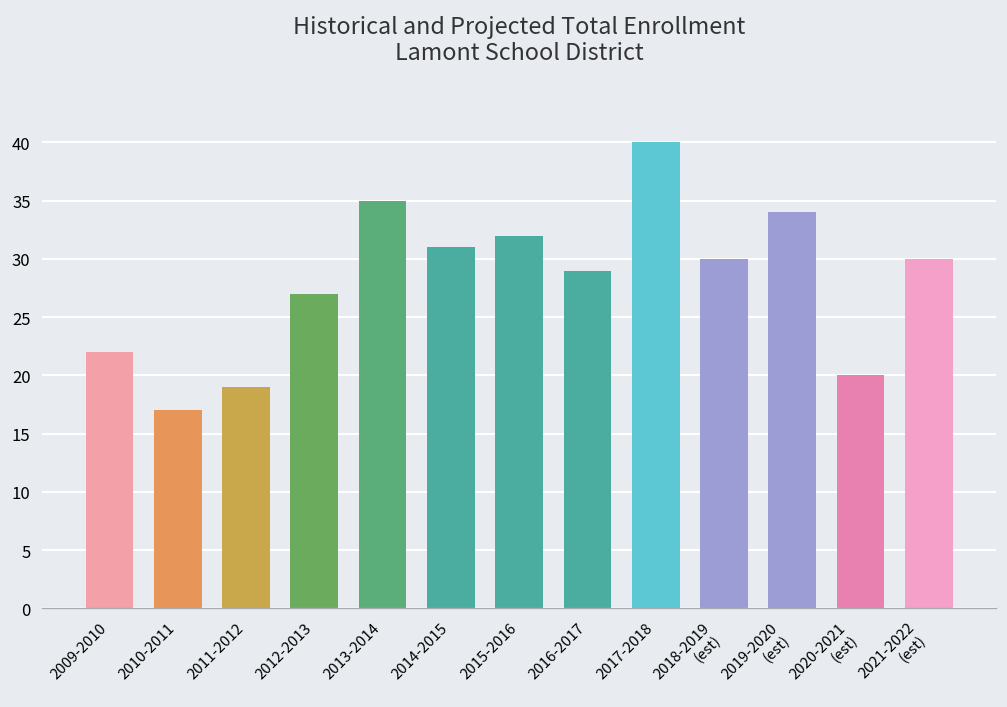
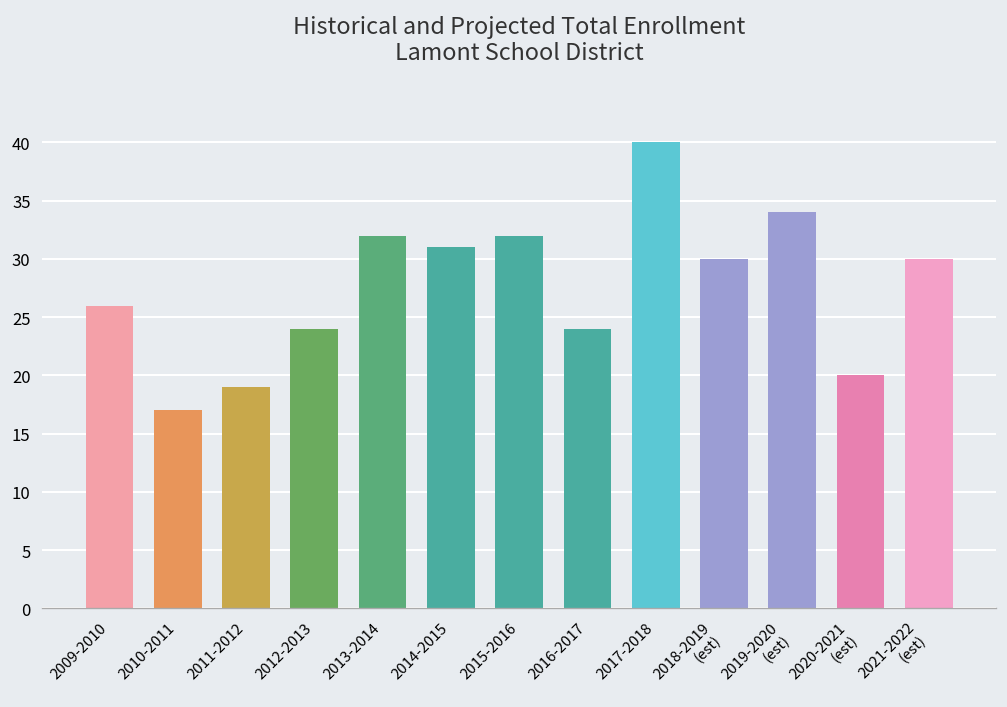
2009-2010: 22 -> 26
2012-2013: 27 -> 24
2013-2014: 35 -> 32
2016-2017: 29 -> 24
